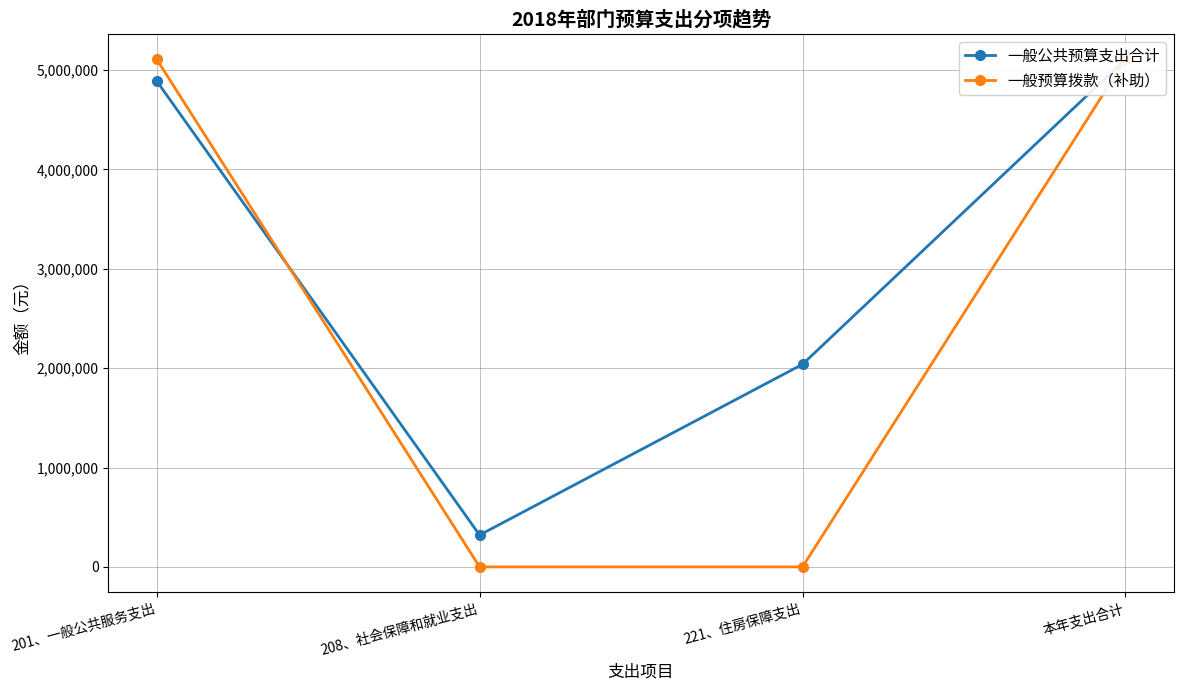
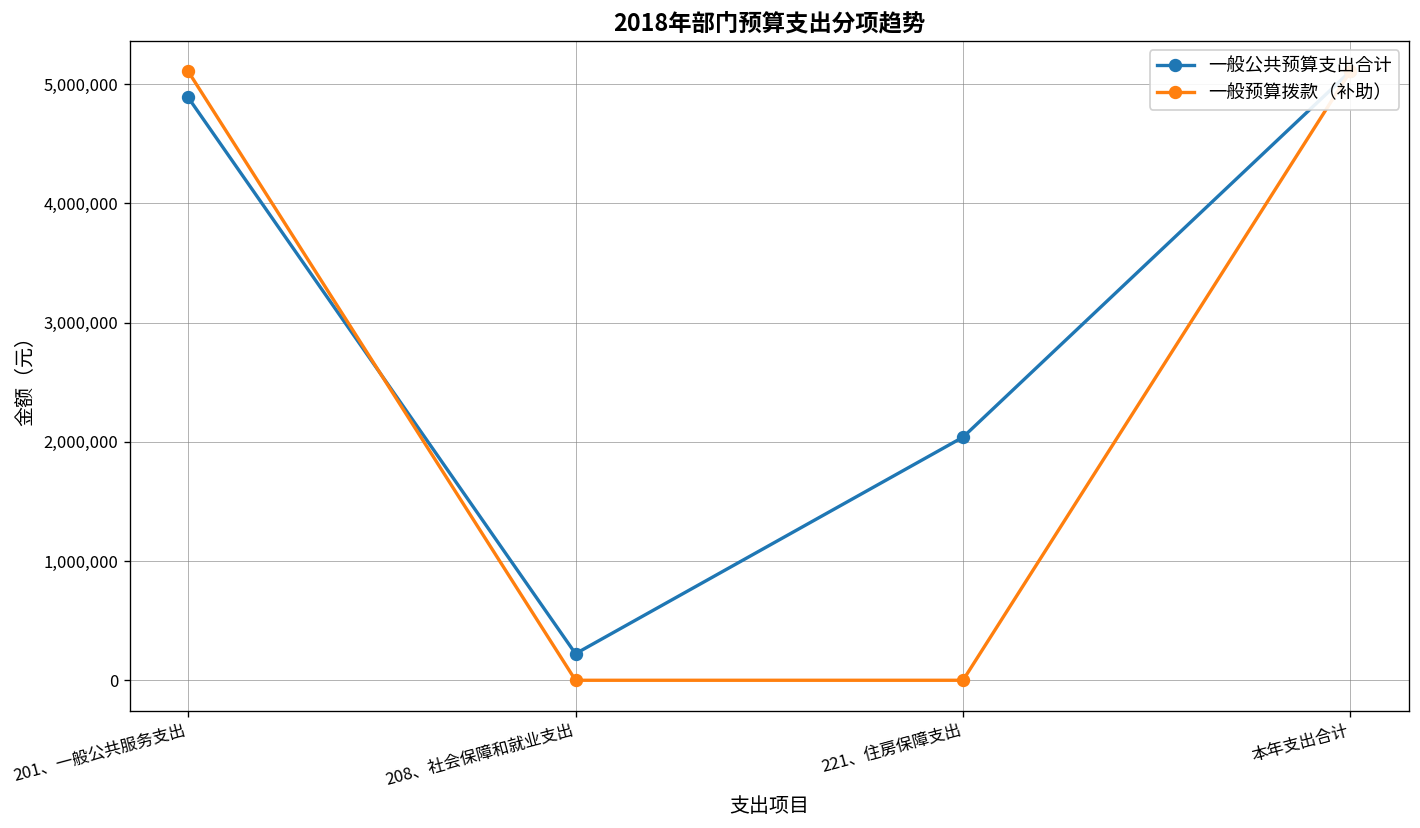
一般公共预算支出合计, 208、社会保障和就业支出: 300,000 -> 200,000
